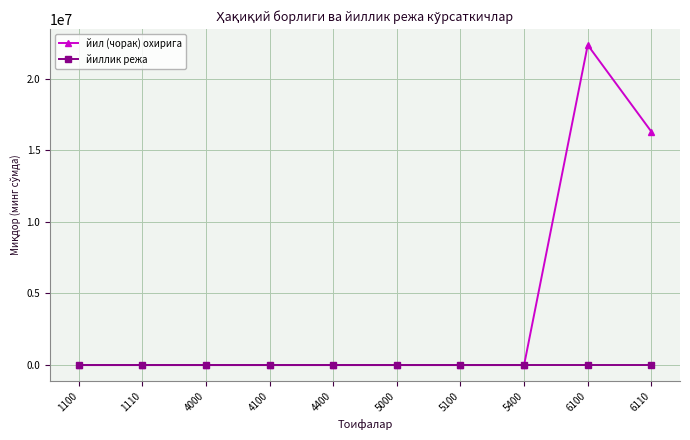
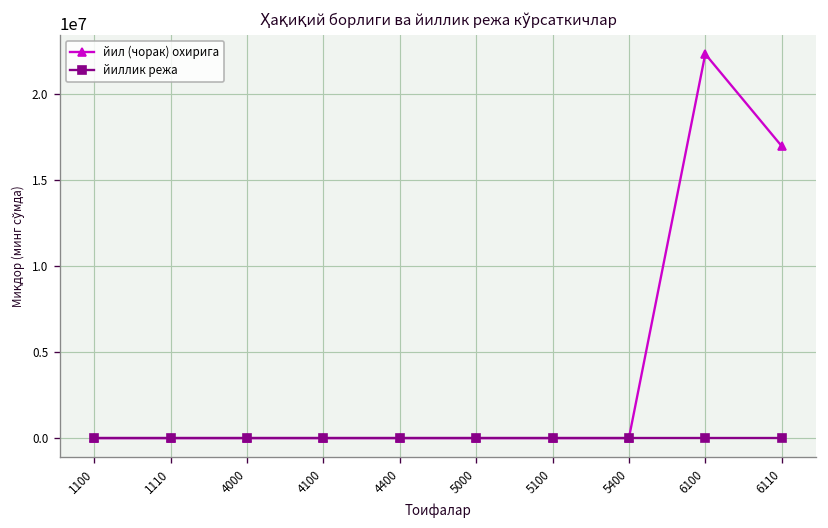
йил (чорак) охирига, 6110: 16300000 -> 17000000
